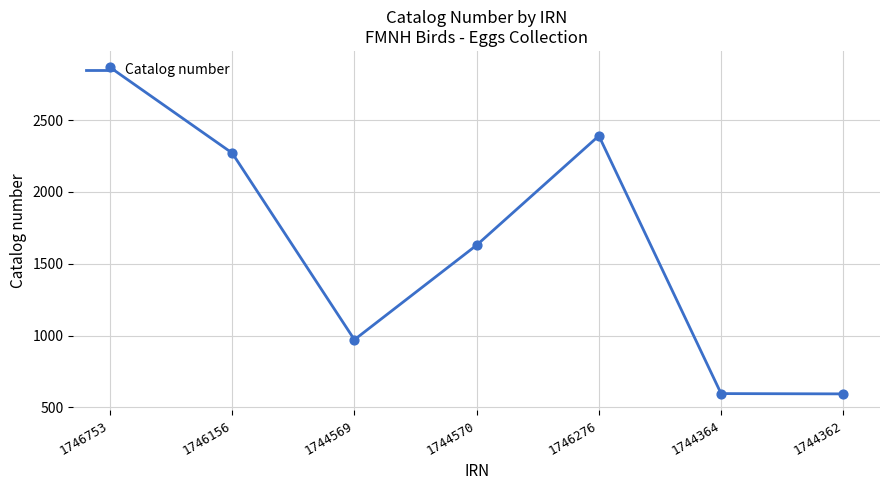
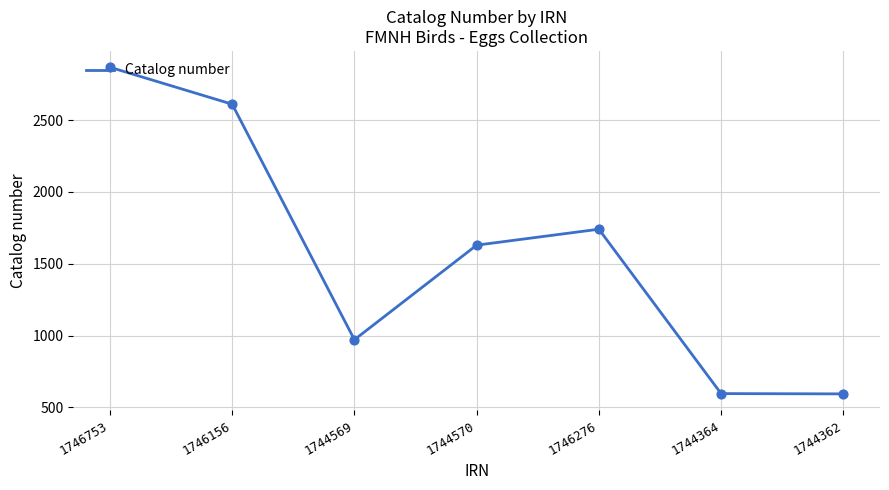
1746156: 2270 -> 2610
1746276: 2390 -> 1740
